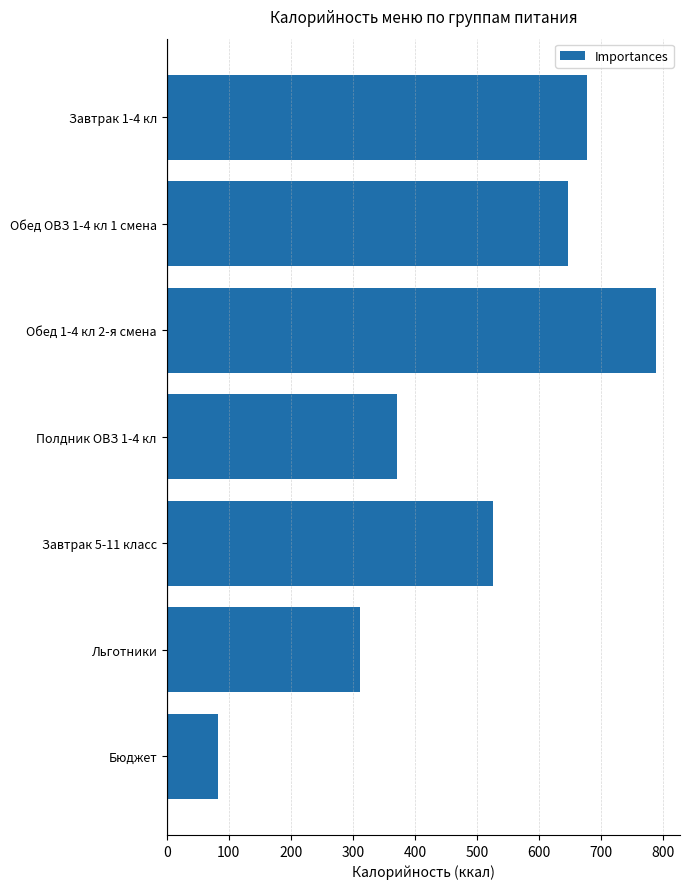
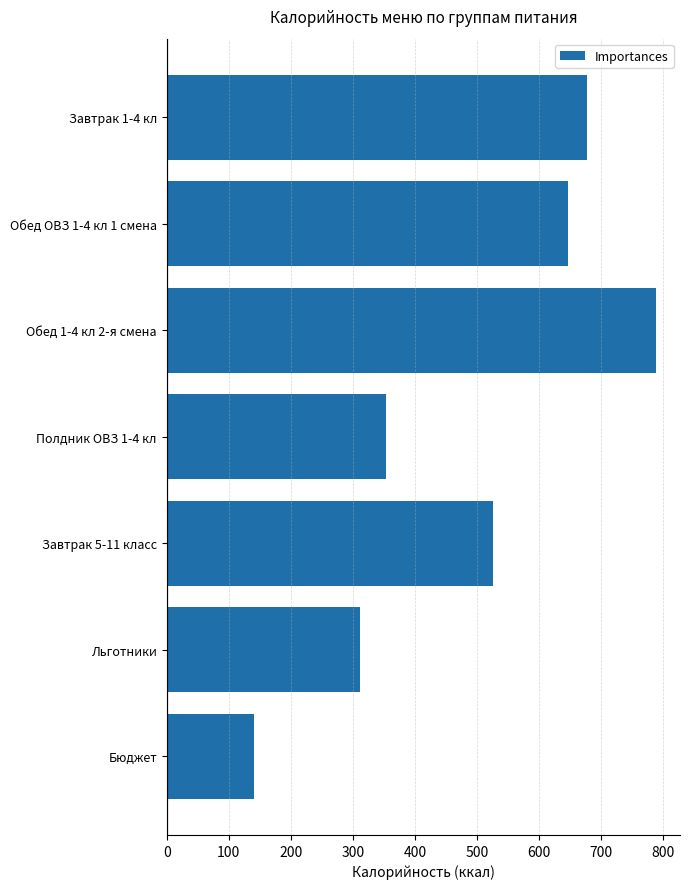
Полдник ОВЗ 1-4 кл: 370 -> 350
Бюджет: 80 -> 140
